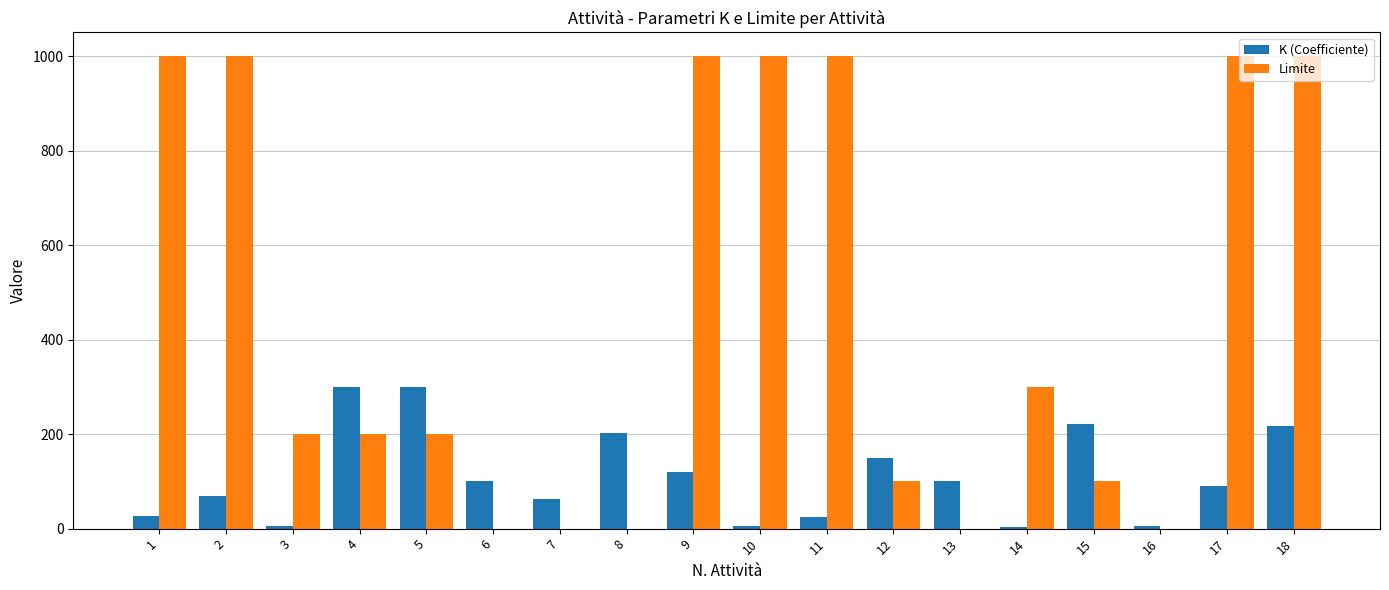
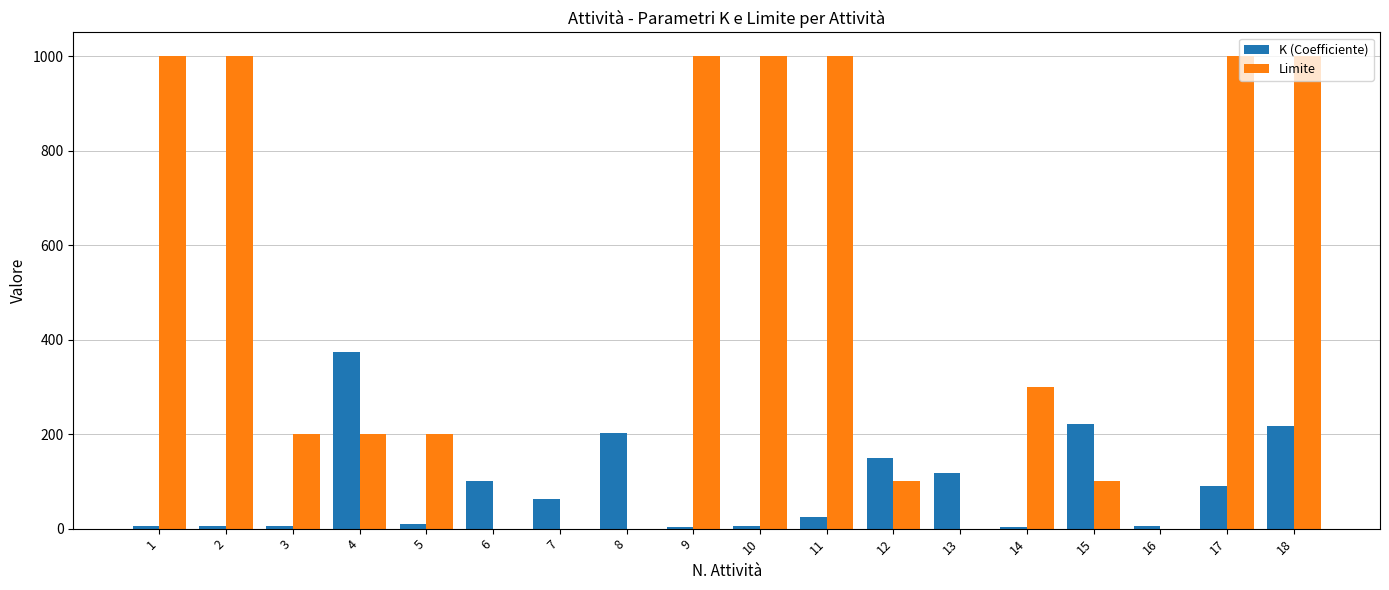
K (Coefficiente), 1: 30 -> 10
K (Coefficiente), 2: 70 -> 10
K (Coefficiente), 4: 300 -> 370
K (Coefficiente), 5: 300 -> 10
K (Coefficiente), 9: 120 -> 0
K (Coefficiente), 13: 100 -> 120
